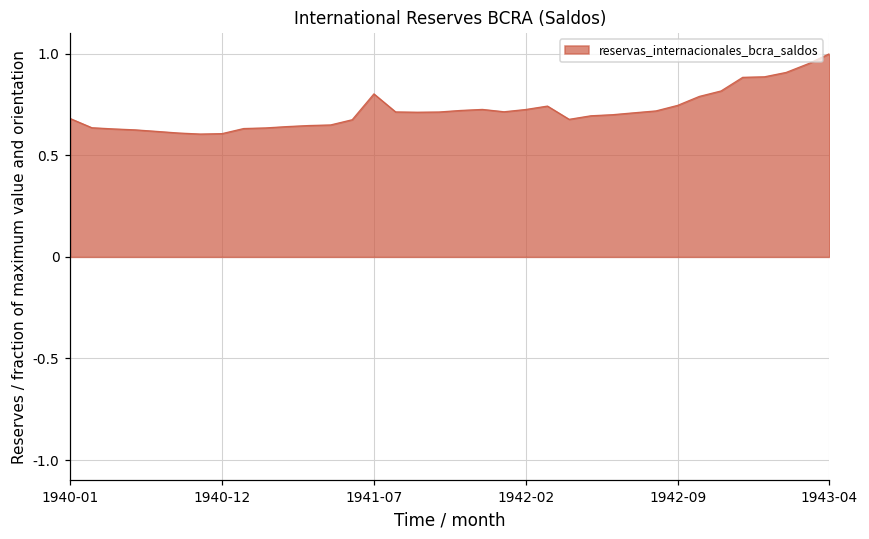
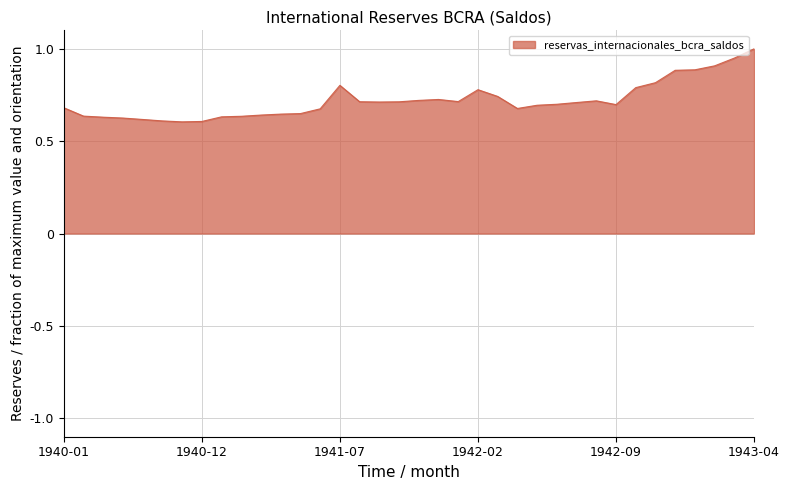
1942-02: 0.73 -> 0.78
1942-09: 0.75 -> 0.70
